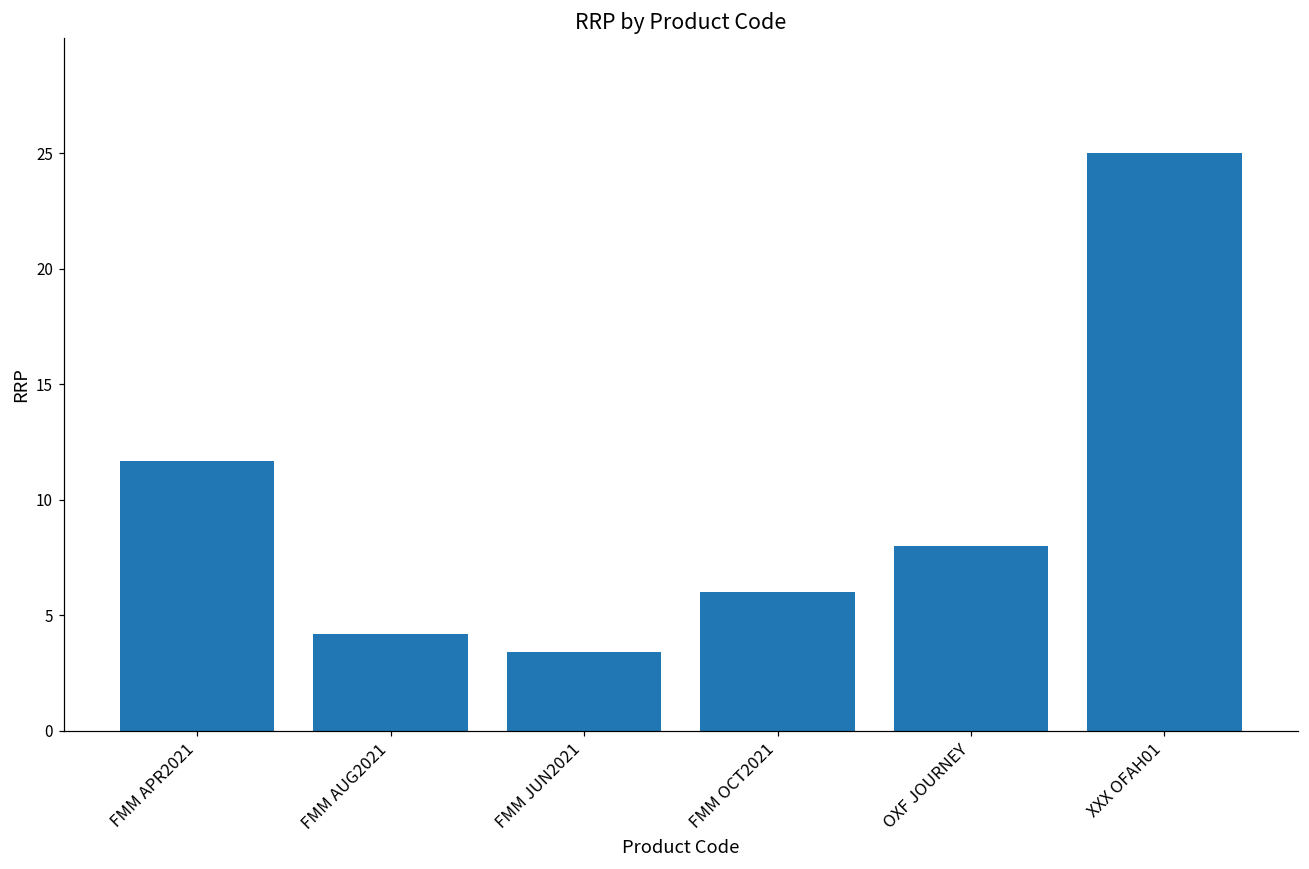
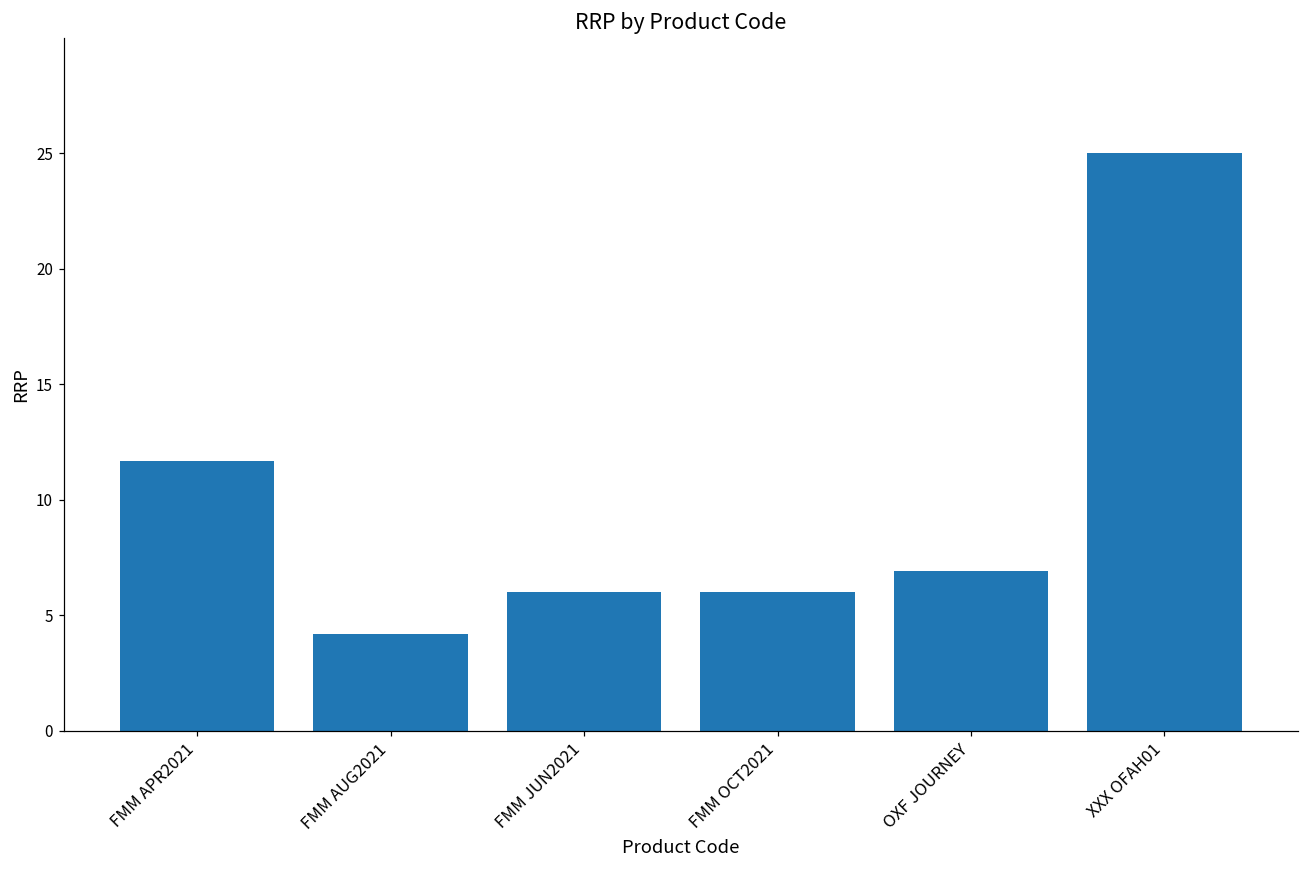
FMM JUN2021: 3.4 -> 6.0
OXF JOURNEY: 8.0 -> 6.9
